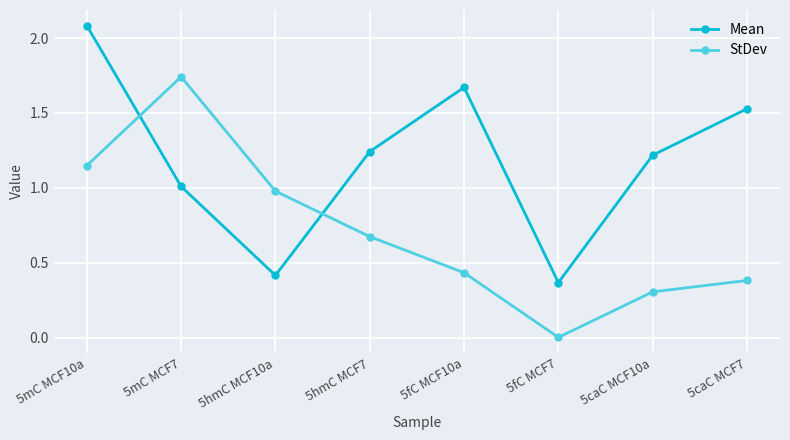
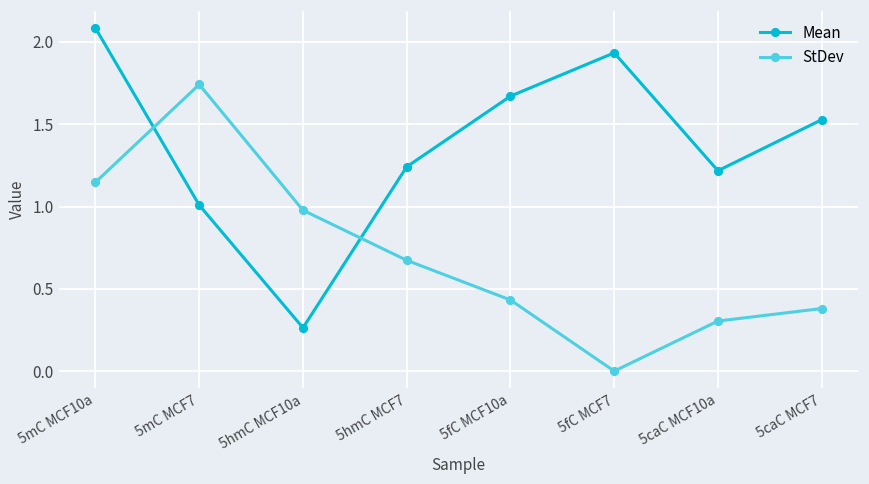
Mean, 5hmC MCF10a: 0.42 -> 0.26
Mean, 5fC MCF7: 0.37 -> 1.93
